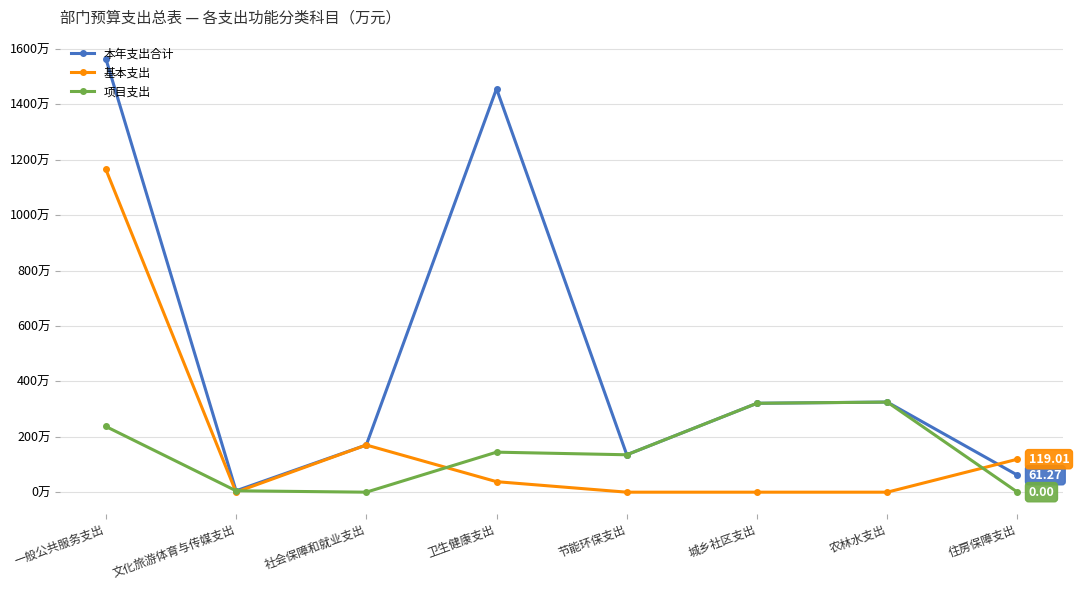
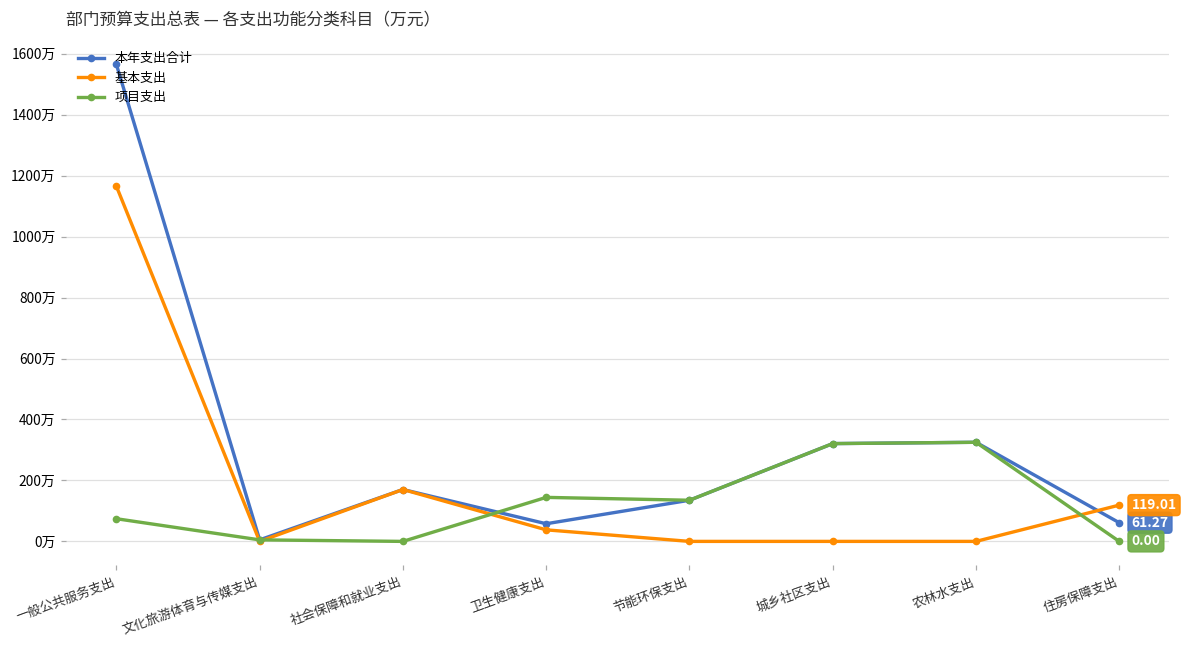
项目支出, 一般公共服务支出: 240万 -> 70万
本年支出合计, 卫生健康支出: 1460万 -> 60万
